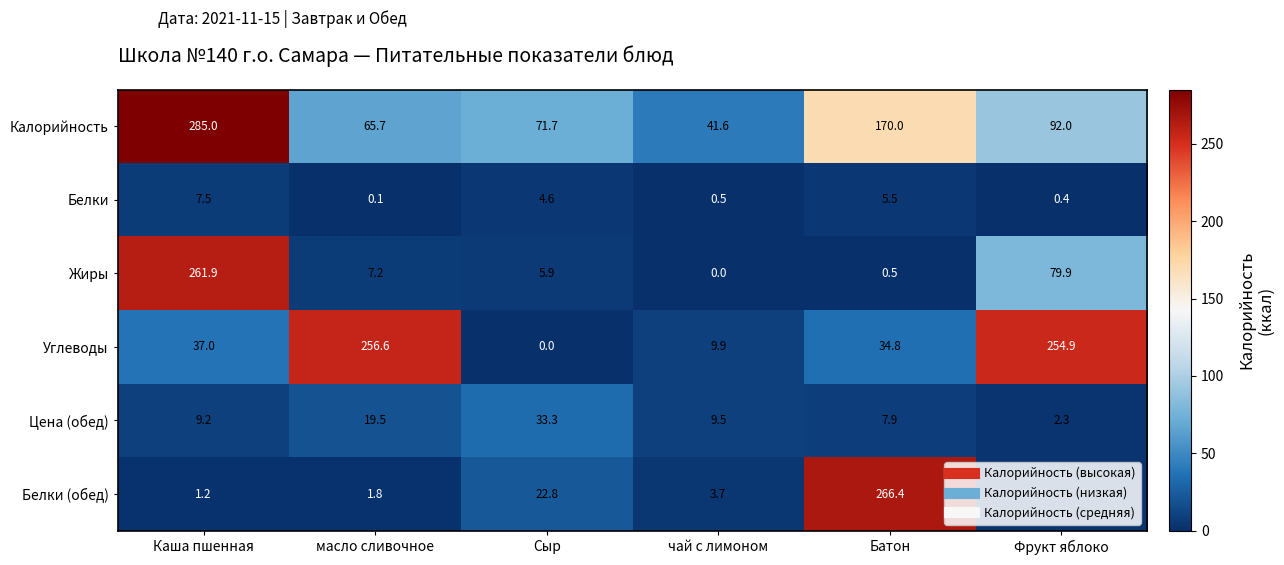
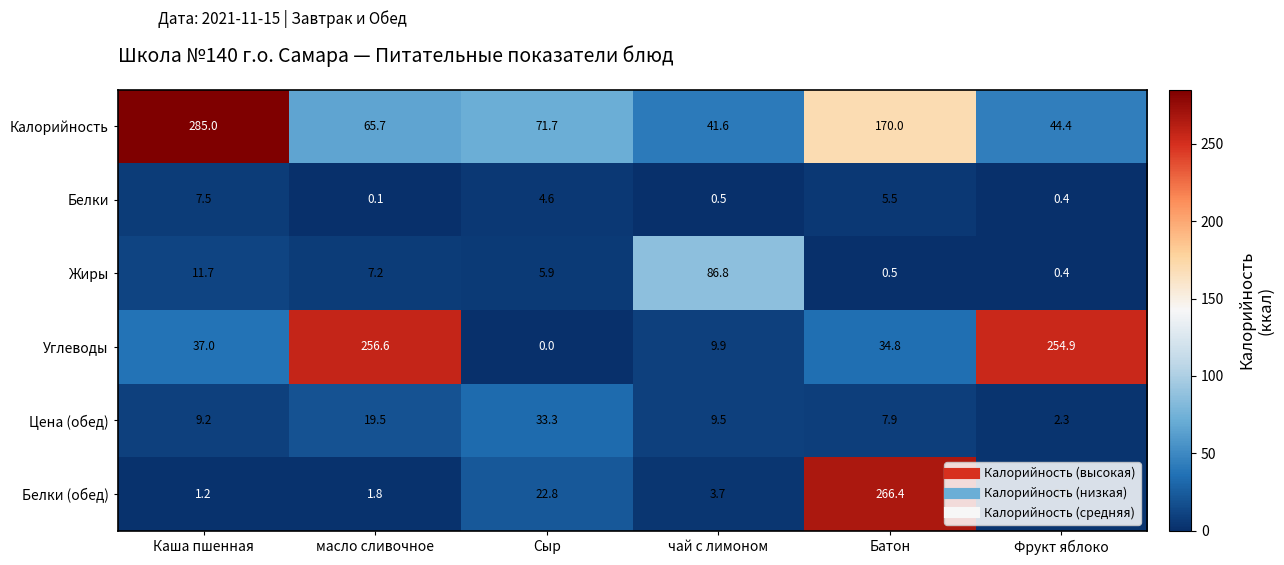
Калорийность, Фрукт яблоко: 92.0 -> 44.4
Жиры, Каша пшенная: 261.9 -> 11.7
Жиры, чай с лимоном: 0.0 -> 86.8
Жиры, Фрукт яблоко: 79.9 -> 0.4
